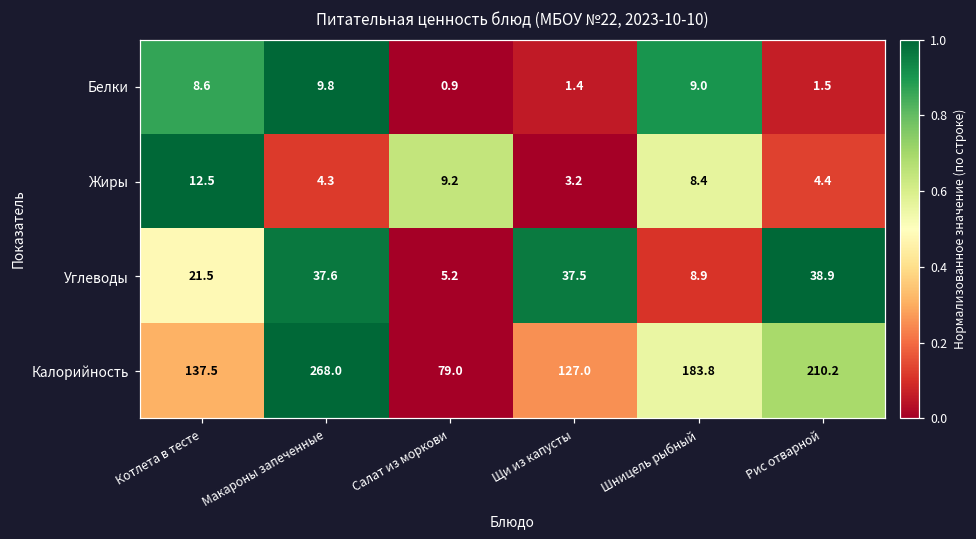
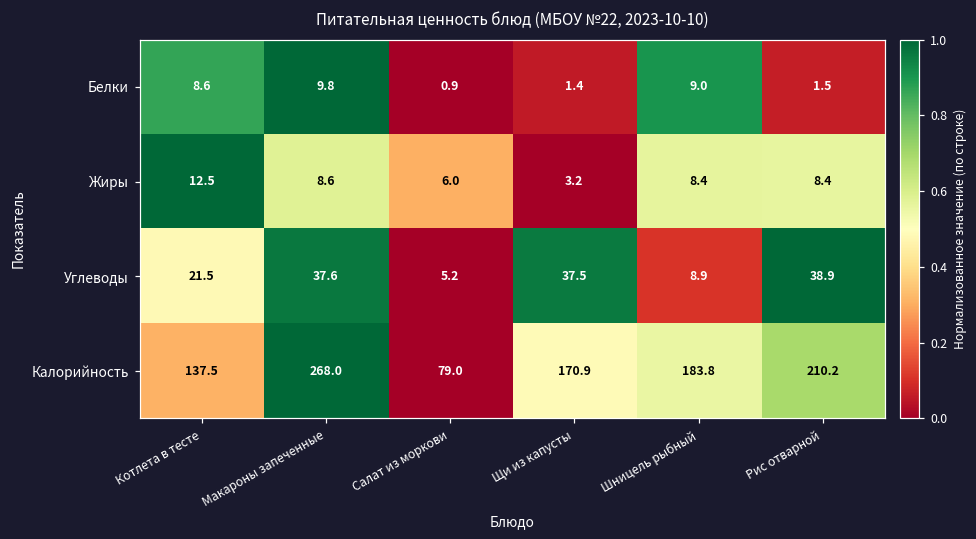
Жиры, Макароны запеченные: 4.3 -> 8.6
Жиры, Салат из моркови: 9.2 -> 6.0
Жиры, Рис отварной: 4.4 -> 8.4
Калорийность, Щи из капусты: 127.0 -> 170.9
